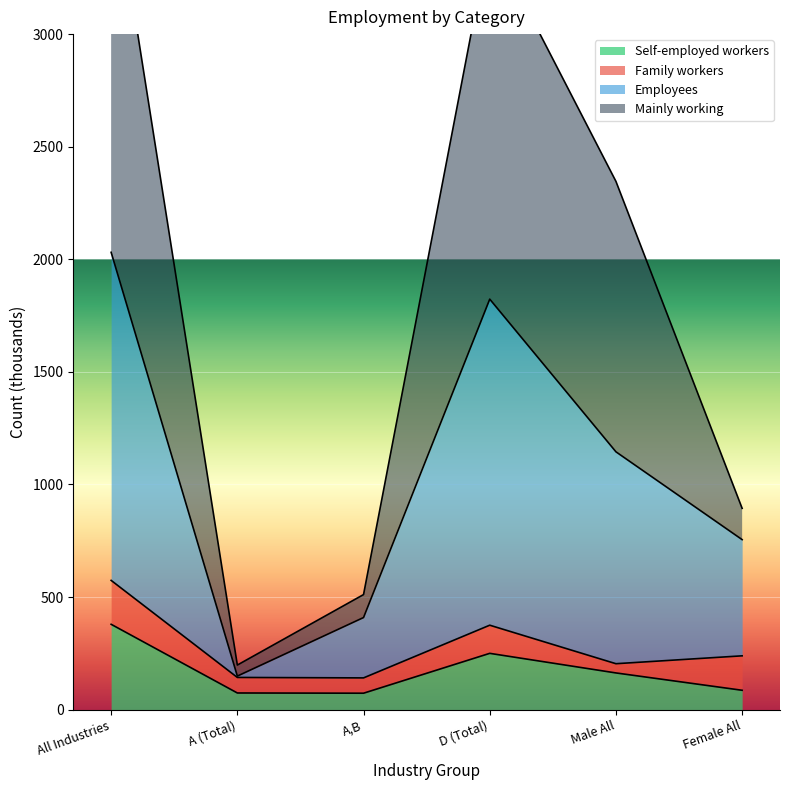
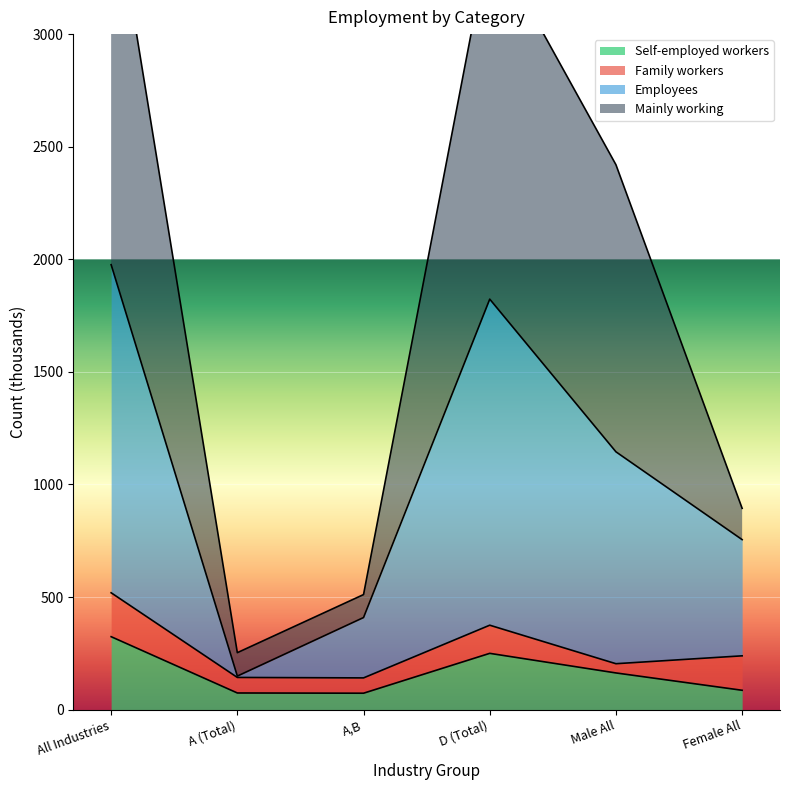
Self-employed workers, All Industries: 380 -> 320
Mainly working, A (Total): 50 -> 100
Mainly working, Male All: 1200 -> 1280
